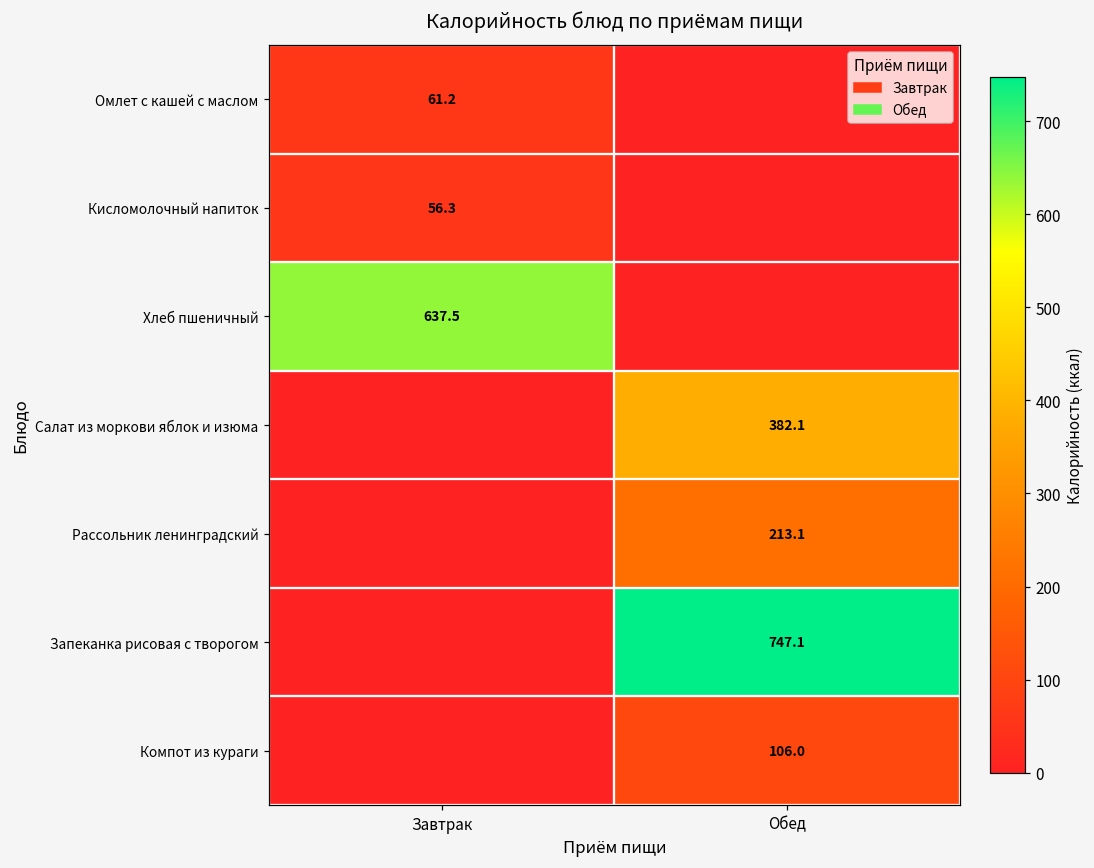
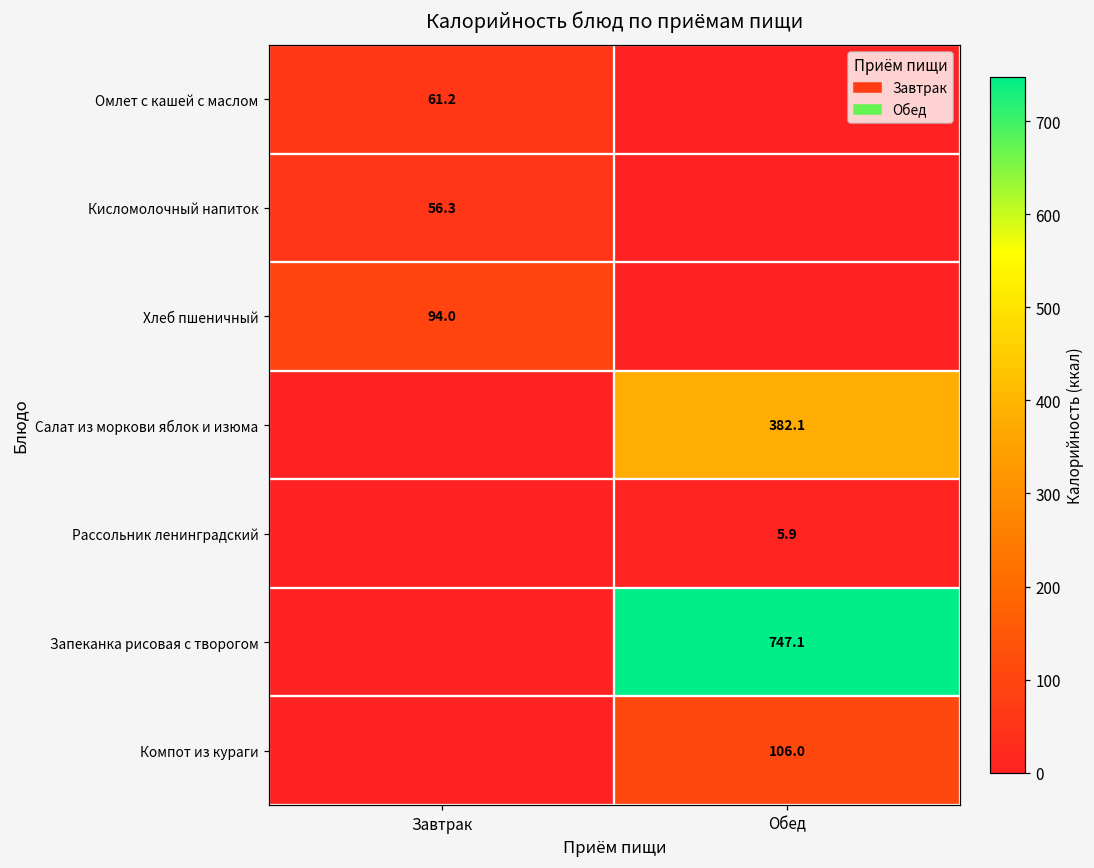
Хлеб пшеничный, Завтрак: 637.5 -> 94.0
Рассольник ленинградский, Обед: 213.1 -> 5.9
